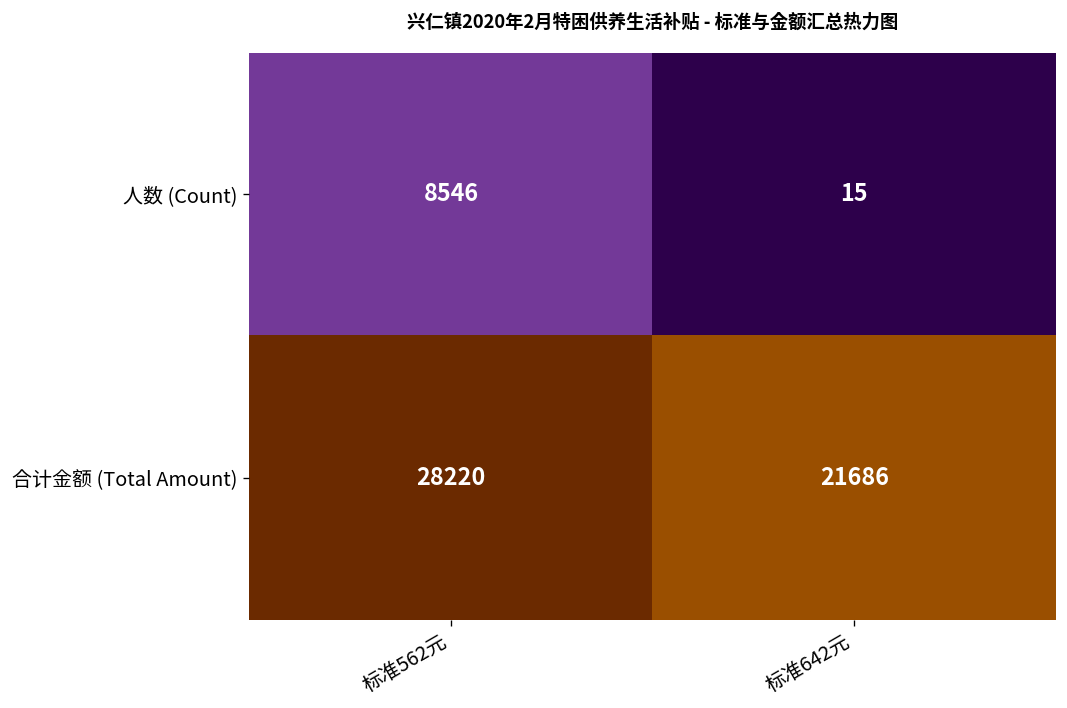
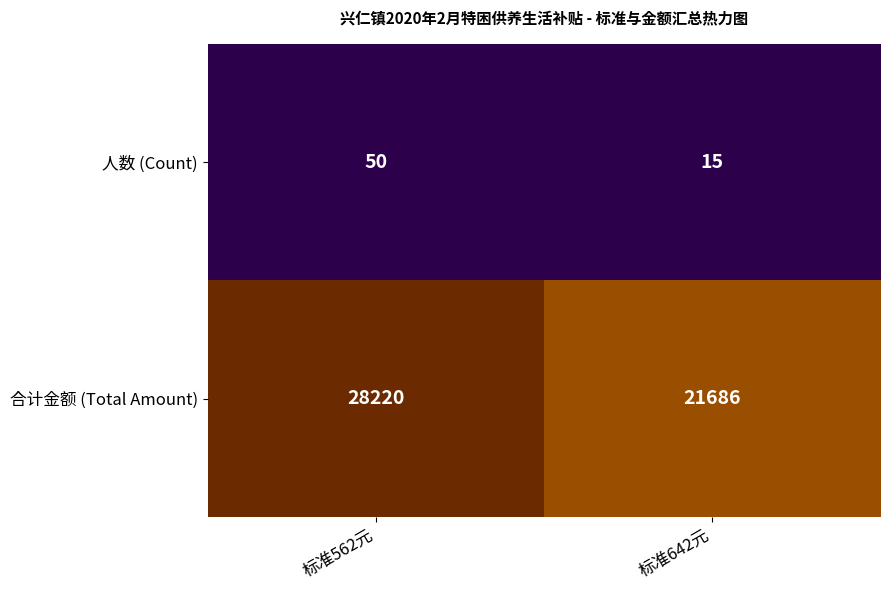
人数 (Count), 标准562元: 8546 -> 50
